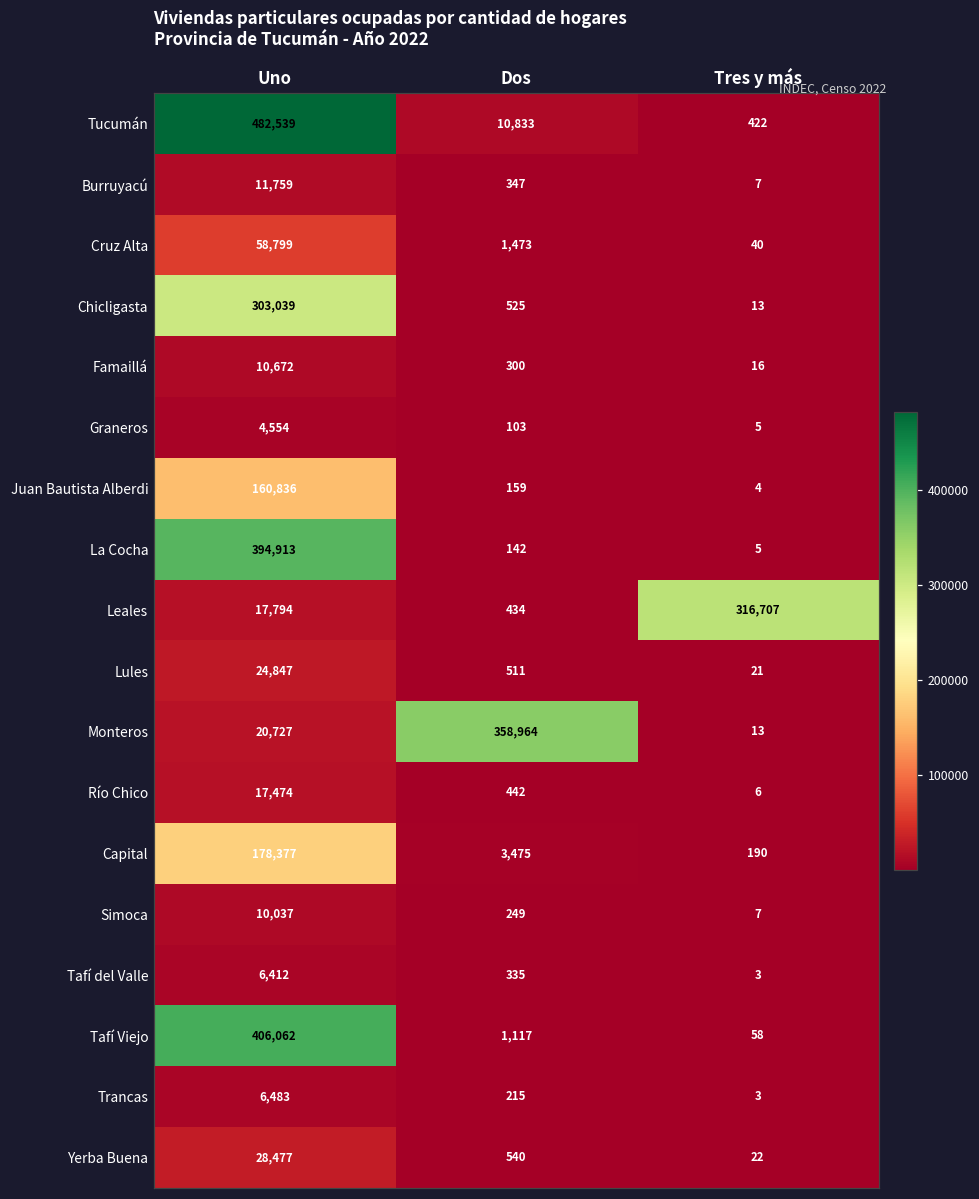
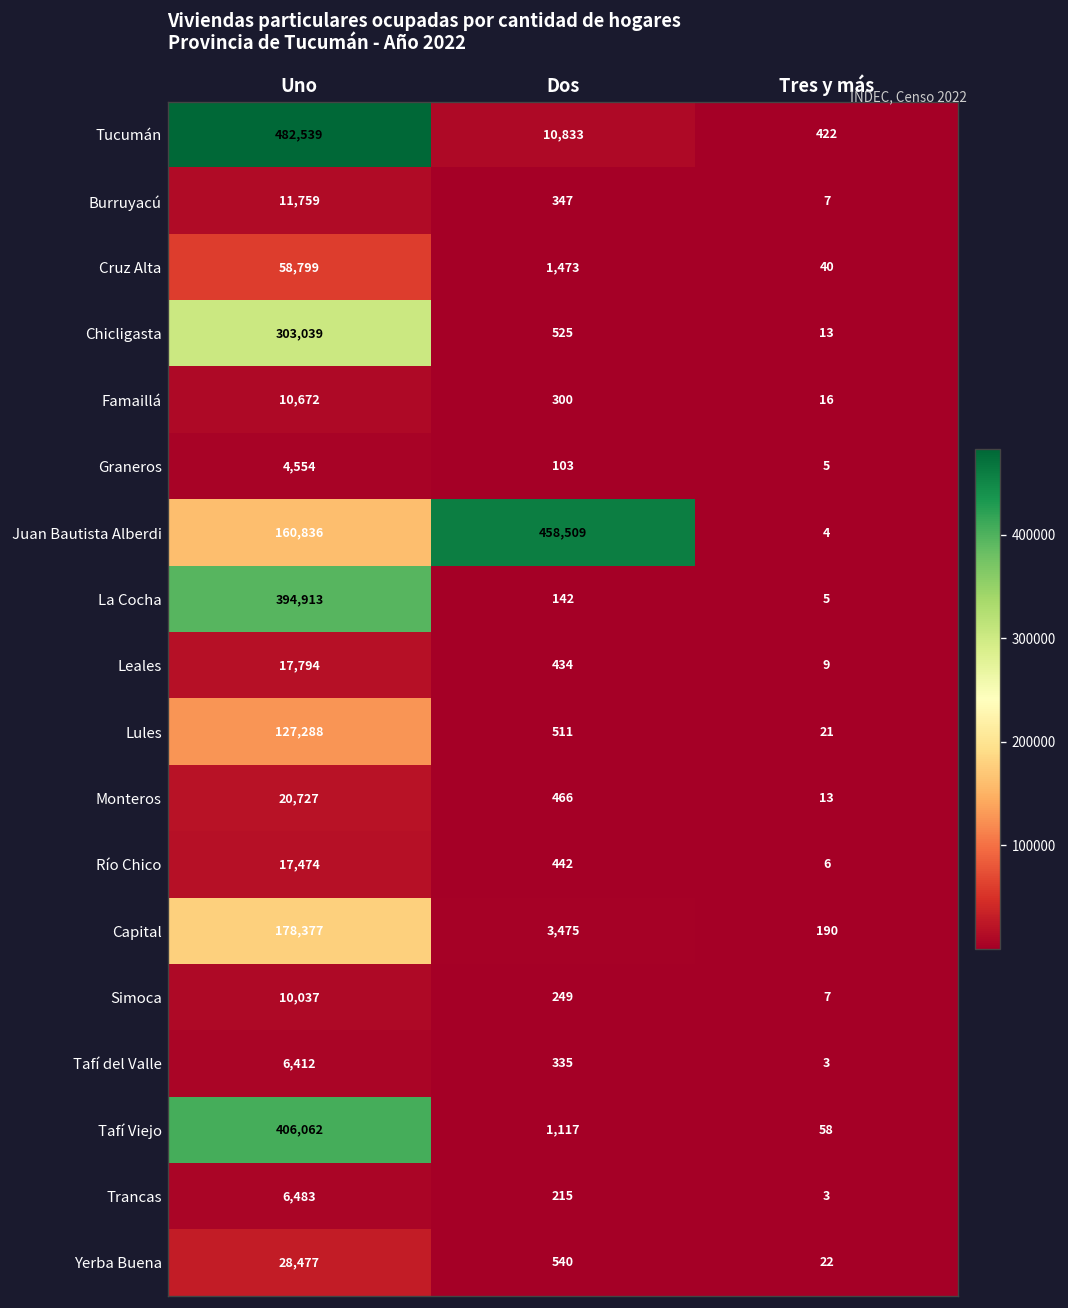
Juan Bautista Alberdi, Dos: 159 -> 458,509
Leales, Tres y más: 316,707 -> 9
Lules, Uno: 24,847 -> 127,288
Monteros, Dos: 358,964 -> 466
